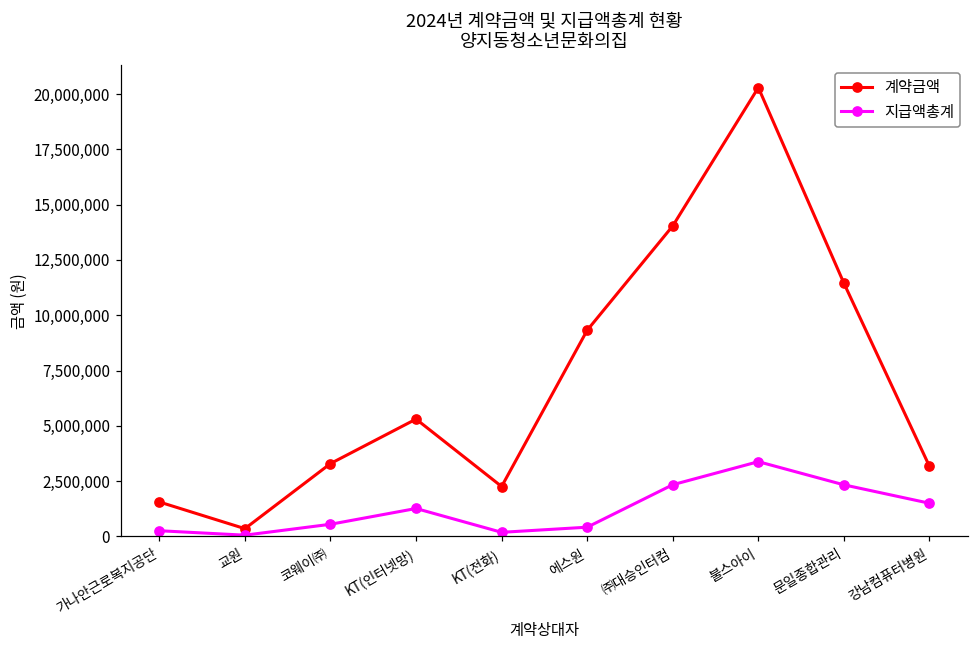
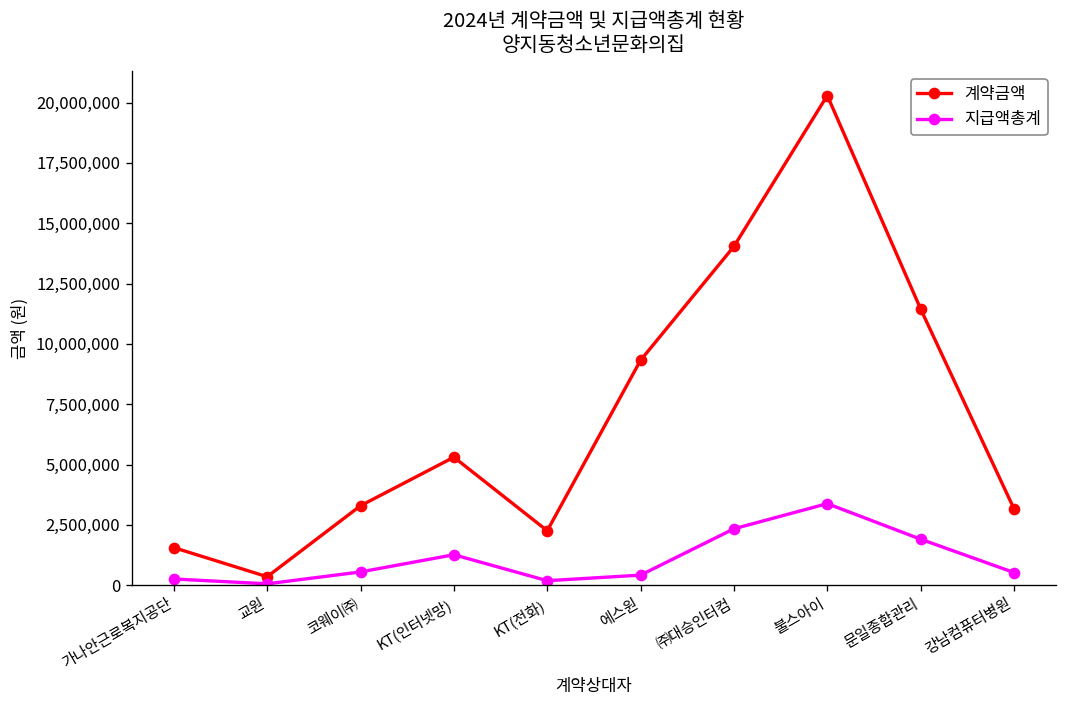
지급액총계, 문일종합관리: 2,300,000 -> 1,900,000
지급액총계, 강남컴퓨터병원: 1,500,000 -> 500,000
